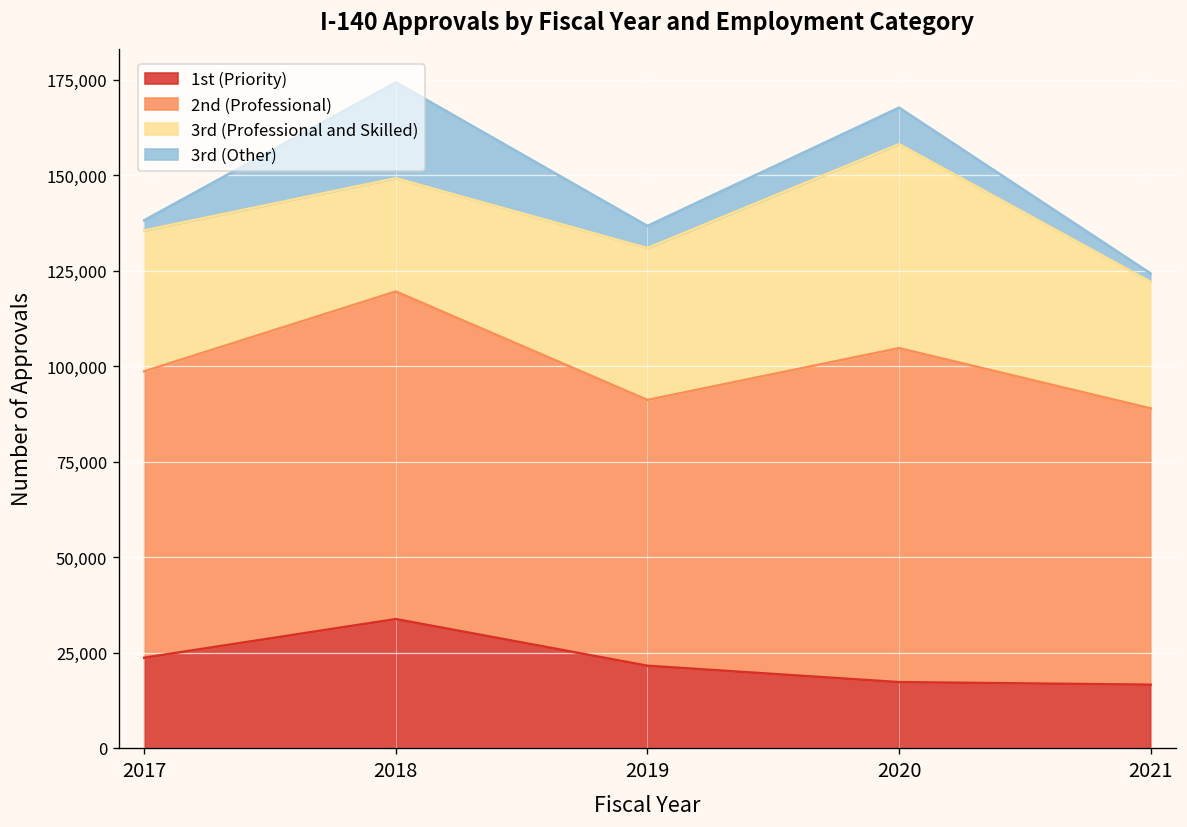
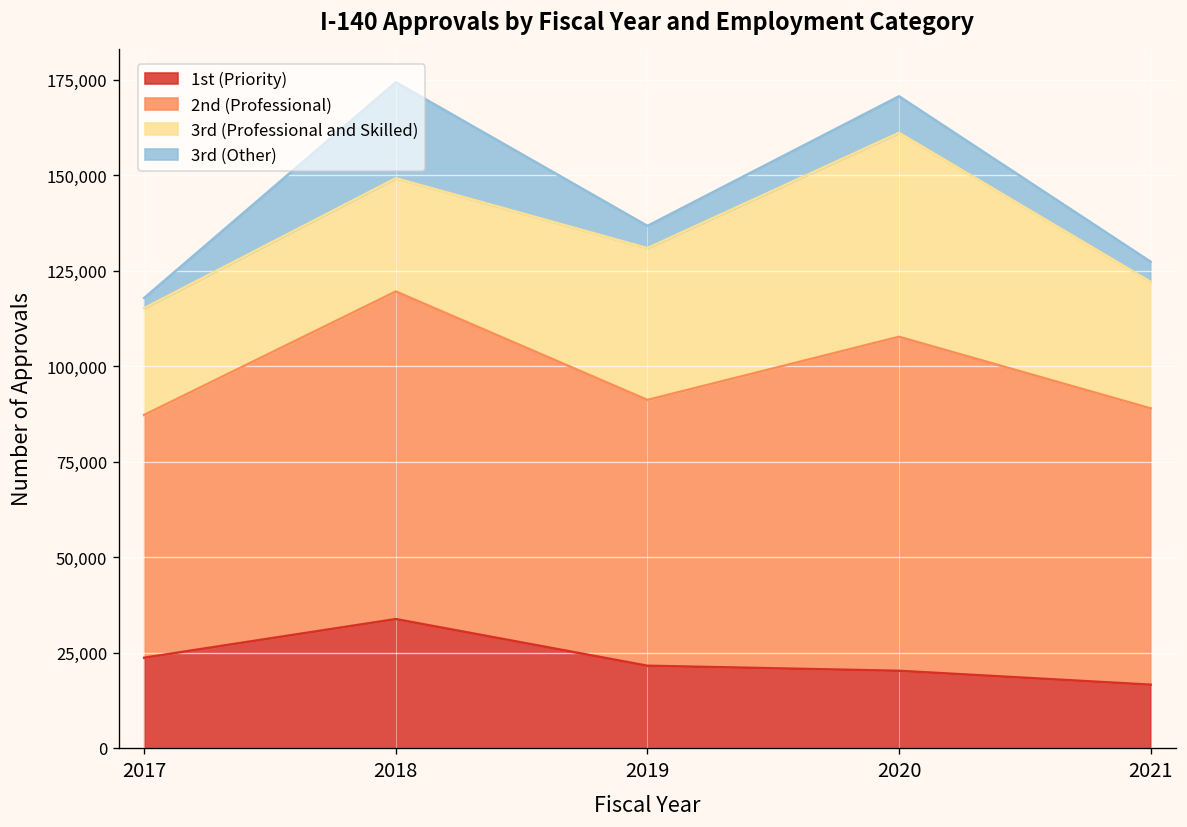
2nd (Professional), 2017: 75,000 -> 64,000
3rd (Professional and Skilled), 2017: 37,000 -> 28,000
1st (Priority), 2020: 17,000 -> 20,000
3rd (Other), 2021: 2,000 -> 5,000
